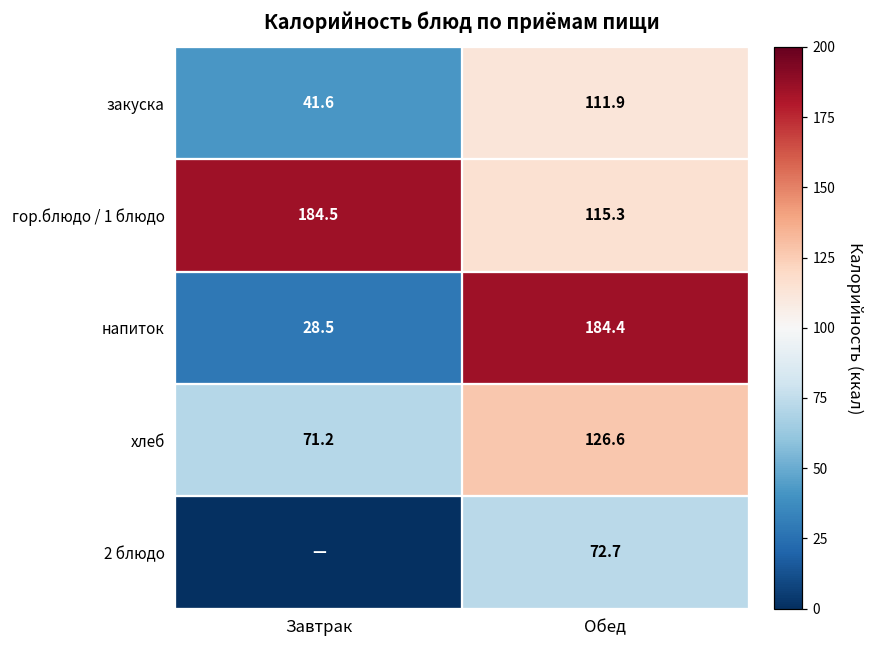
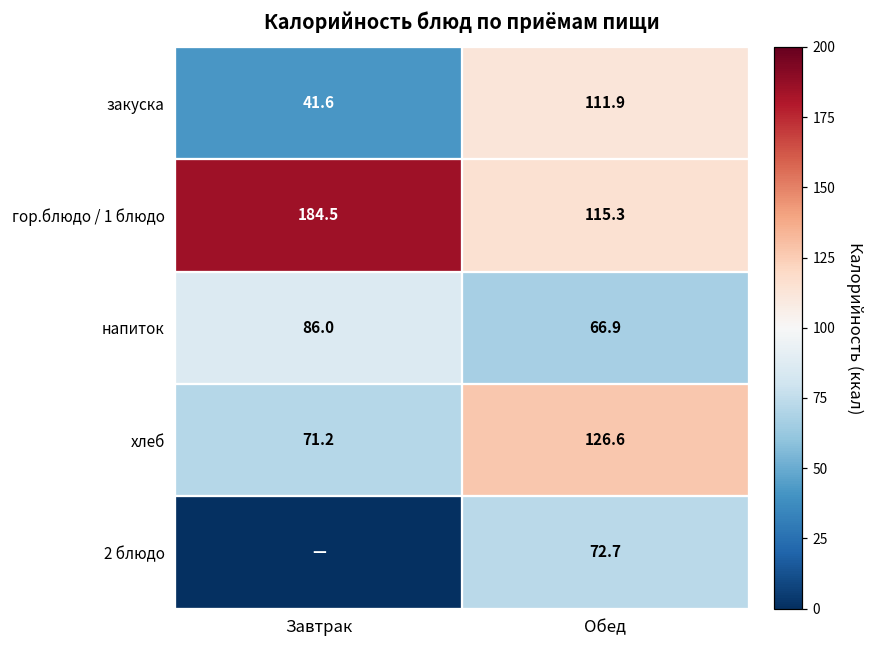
напиток, Завтрак: 28.5 -> 86.0
напиток, Обед: 184.4 -> 66.9
